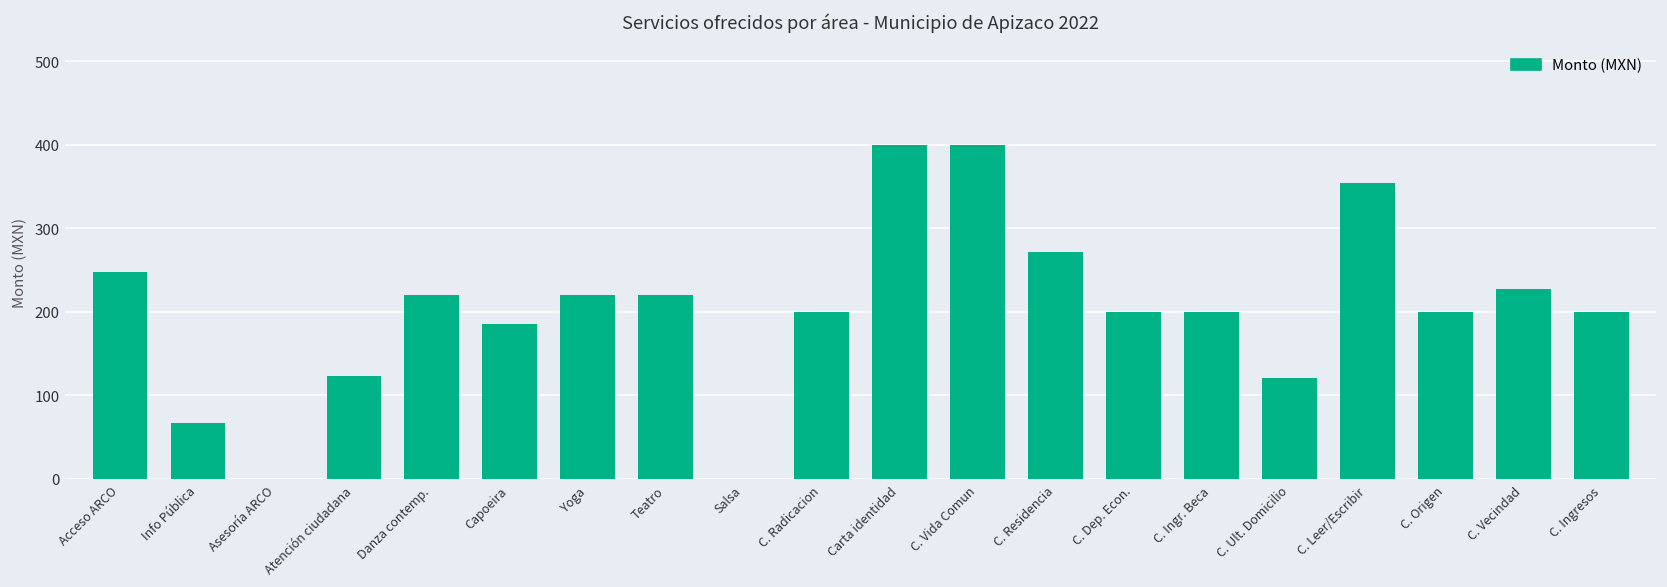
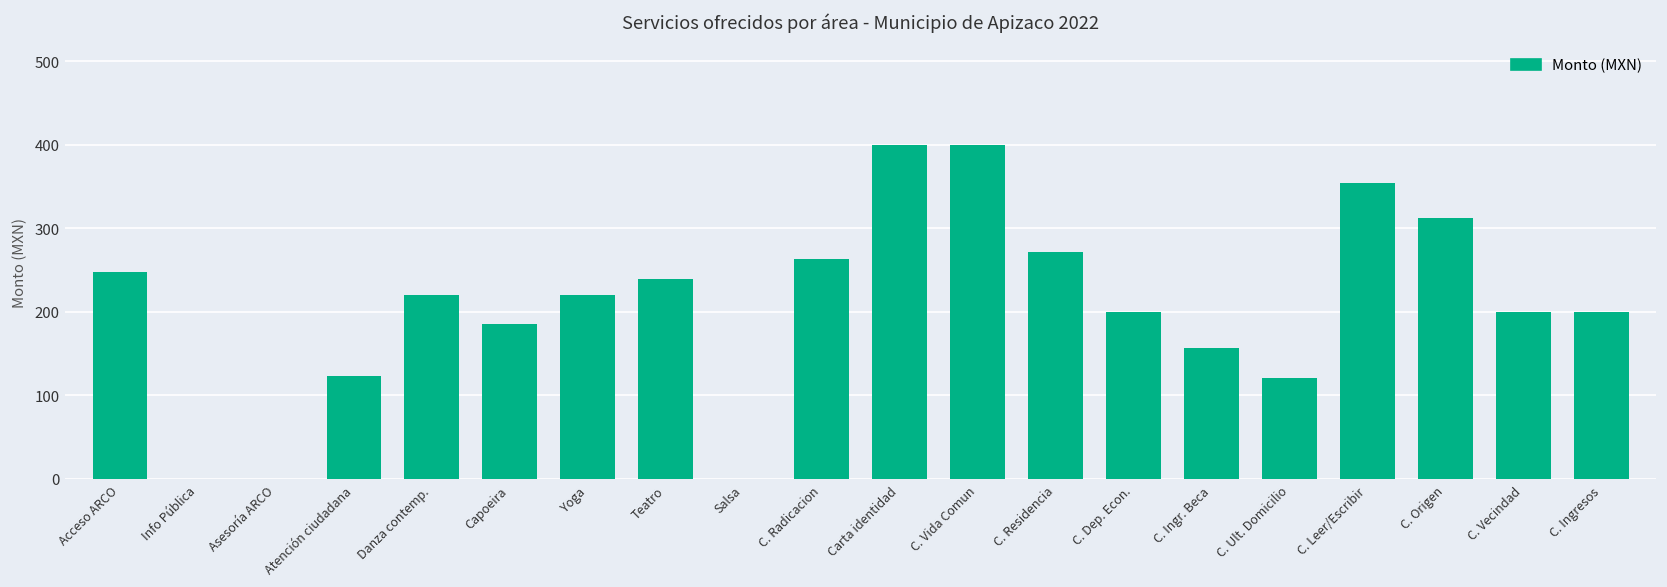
Info Pública: 70 -> 0
Teatro: 220 -> 240
C. Radicacion: 200 -> 260
C. Ingr. Beca: 200 -> 160
C. Origen: 200 -> 310
C. Vecindad: 230 -> 200
